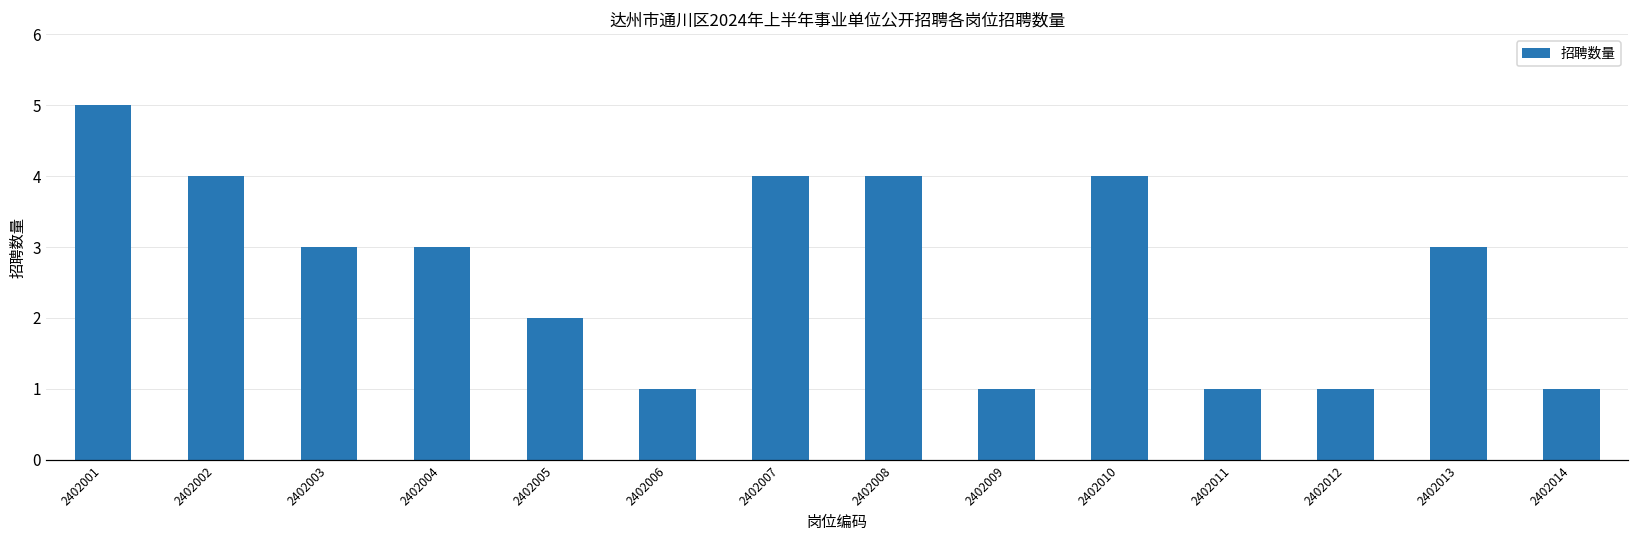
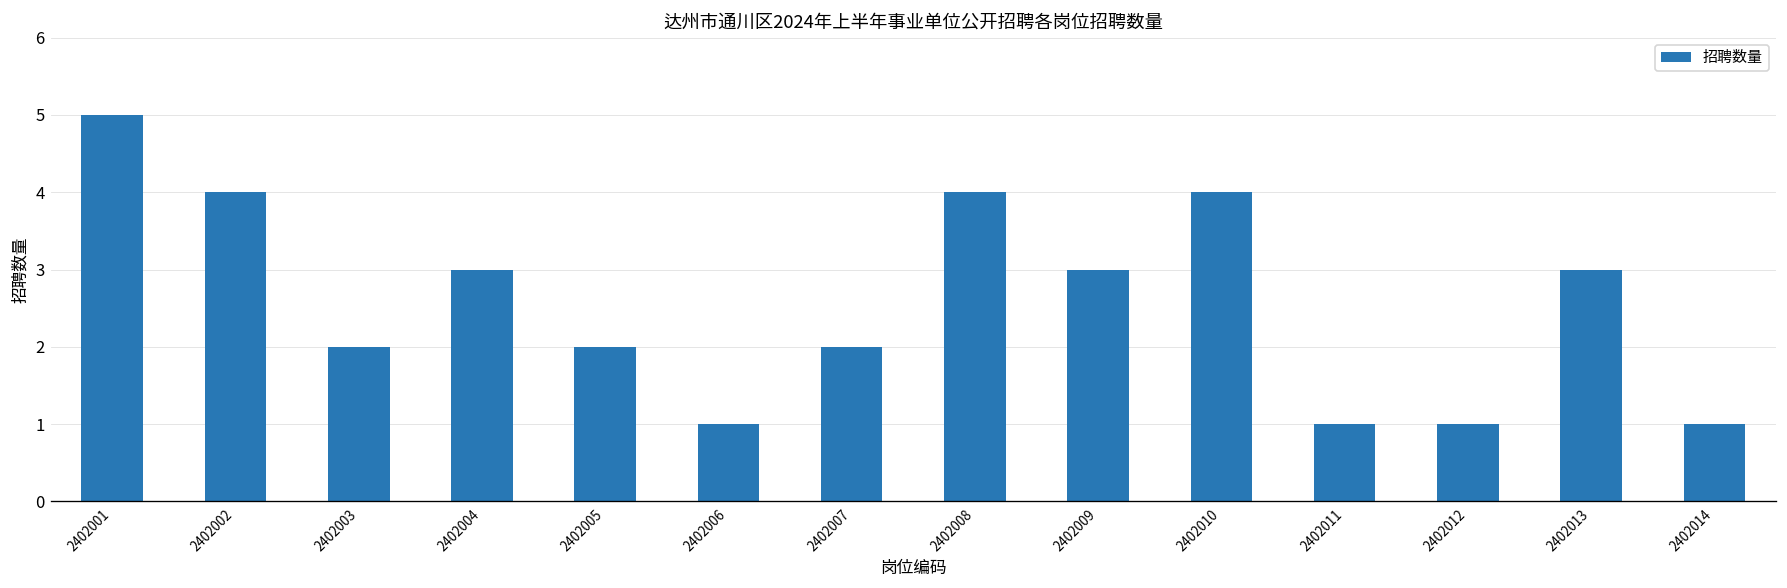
2402003: 3 -> 2
2402007: 4 -> 2
2402009: 1 -> 3
